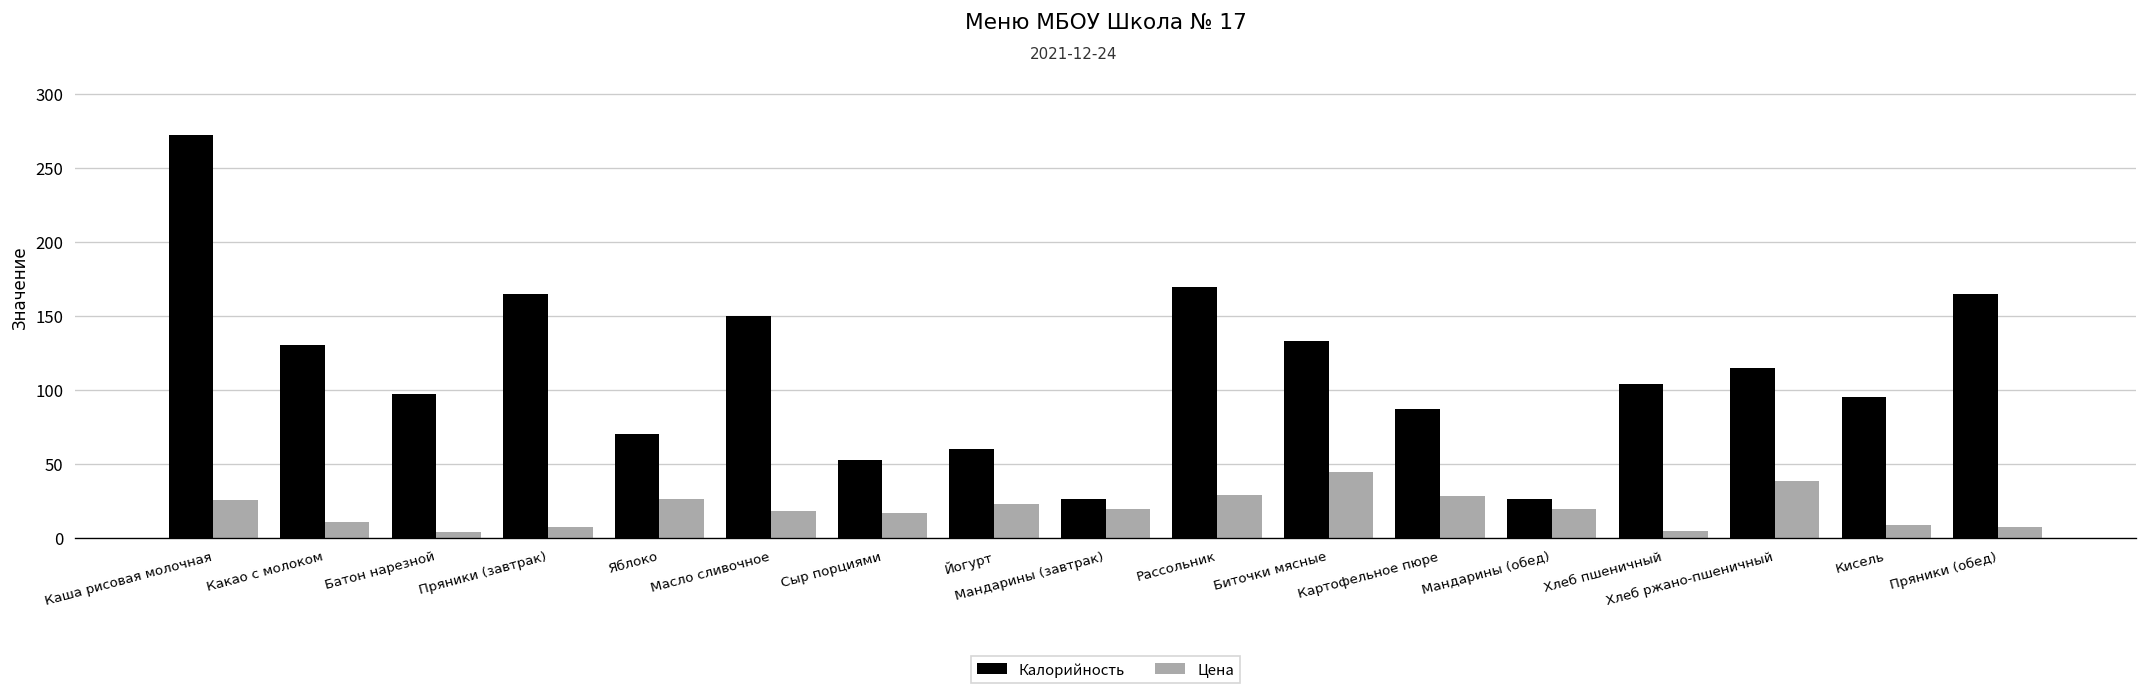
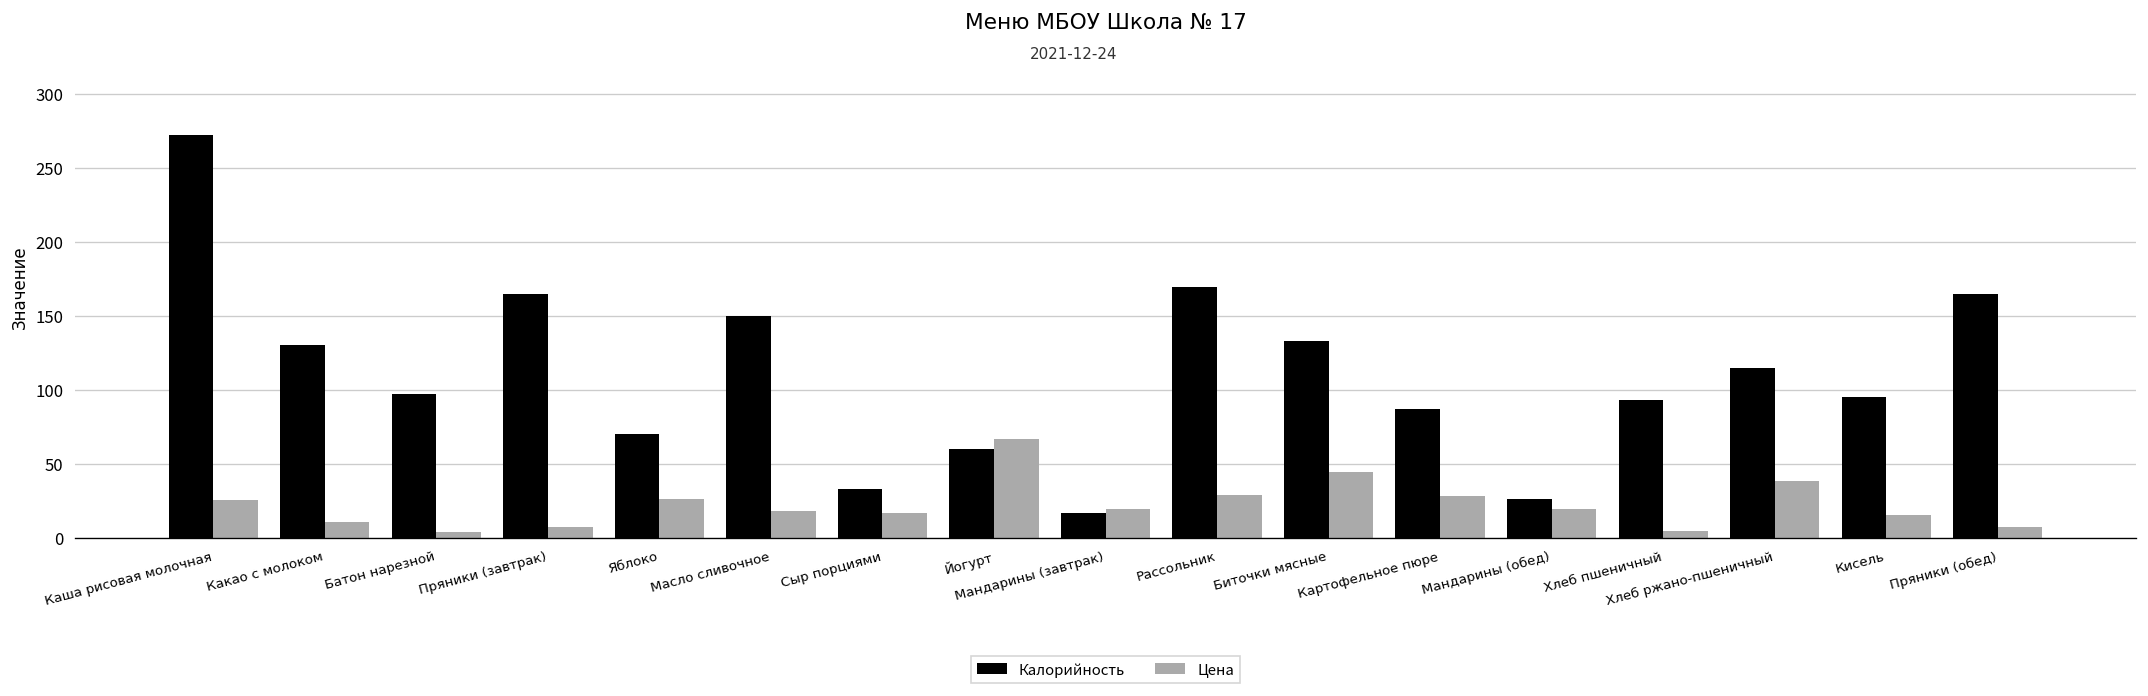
Калорийность, Сыр порциями: 53 -> 33
Цена, Йогурт: 23 -> 67
Калорийность, Мандарины (завтрак): 27 -> 17
Калорийность, Хлеб пшеничный: 104 -> 93
Цена, Кисель: 9 -> 16
